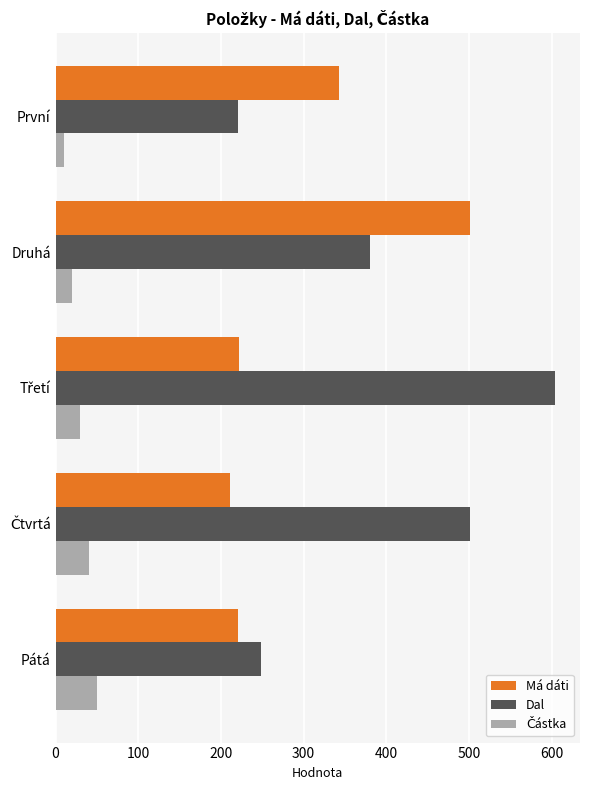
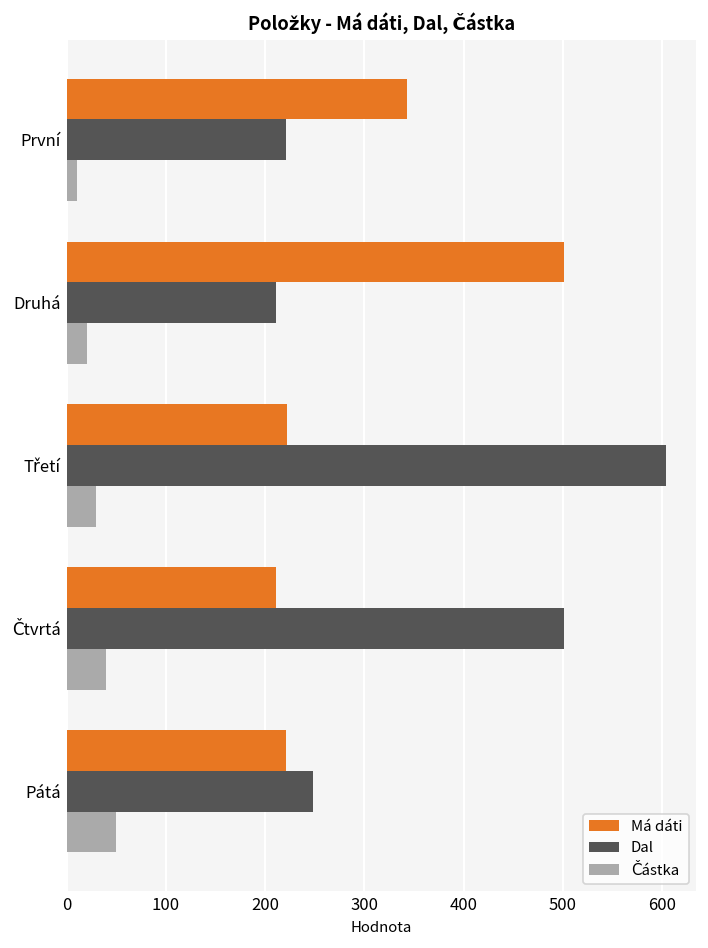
Dal, Druhá: 380 -> 210
